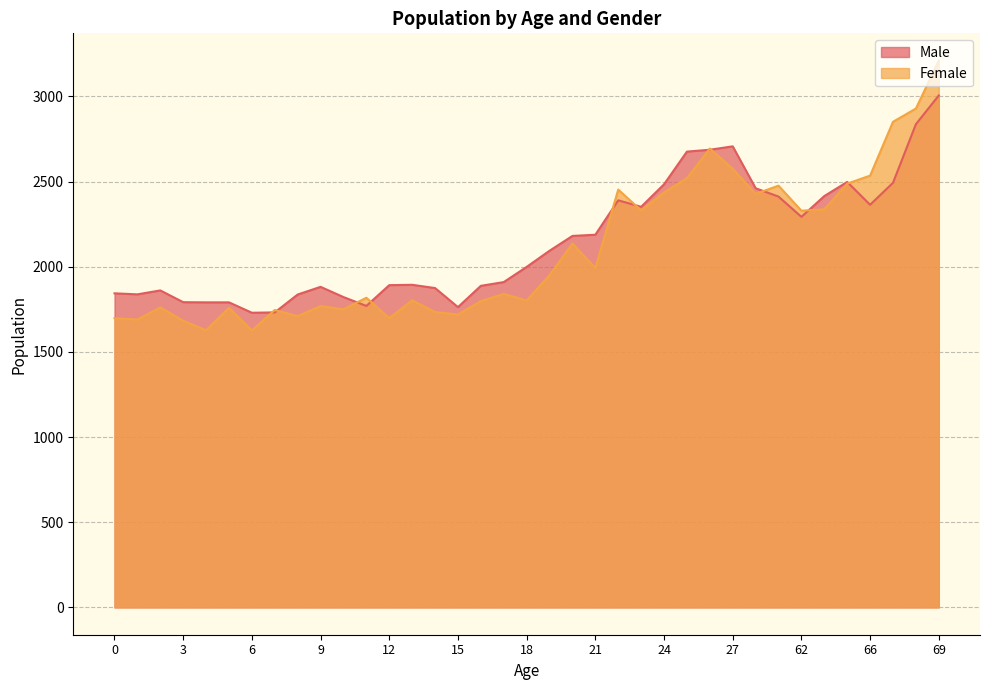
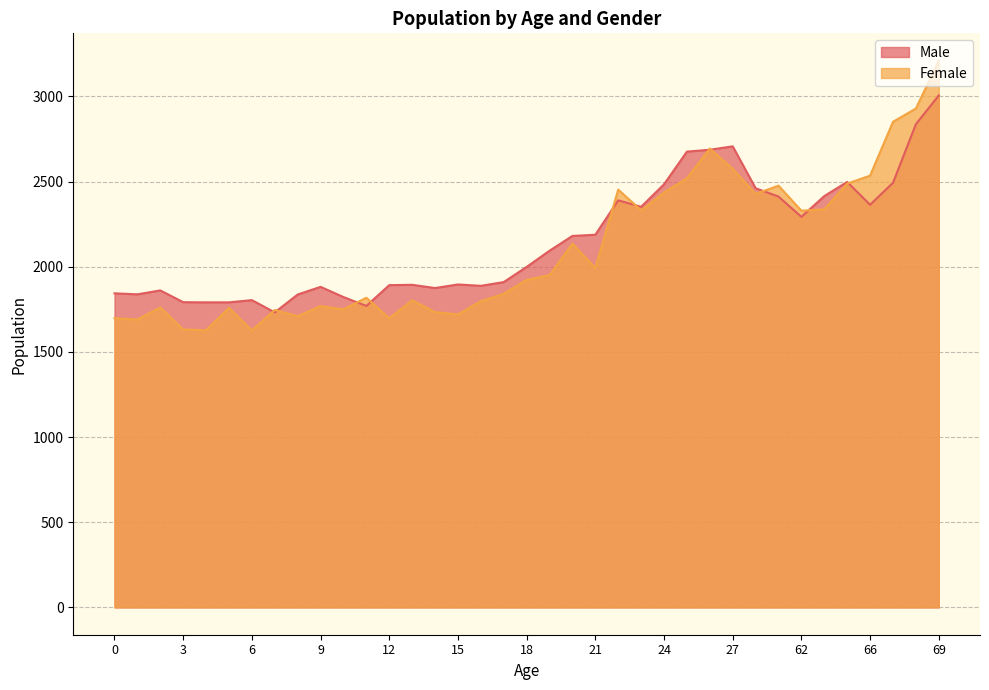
Female, 3: 1680 -> 1630
Male, 6: 1730 -> 1800
Male, 15: 1760 -> 1900
Female, 18: 1800 -> 1920
